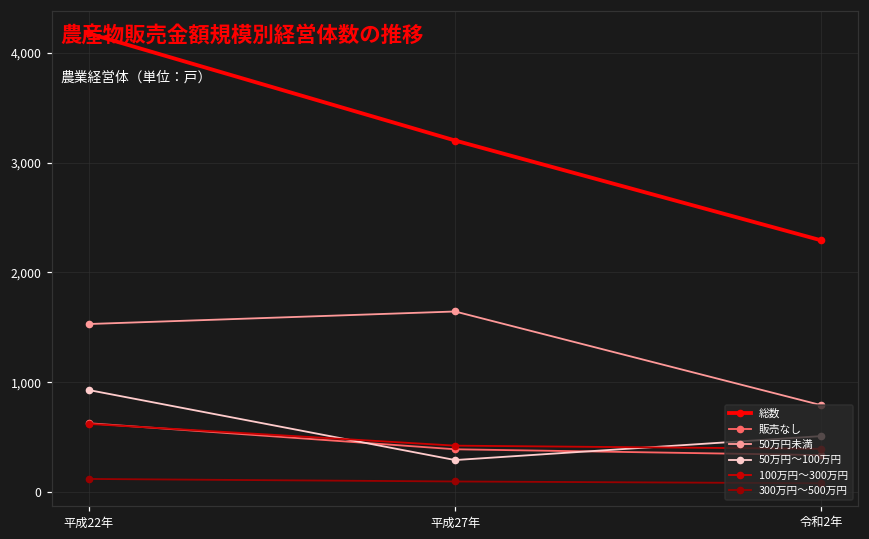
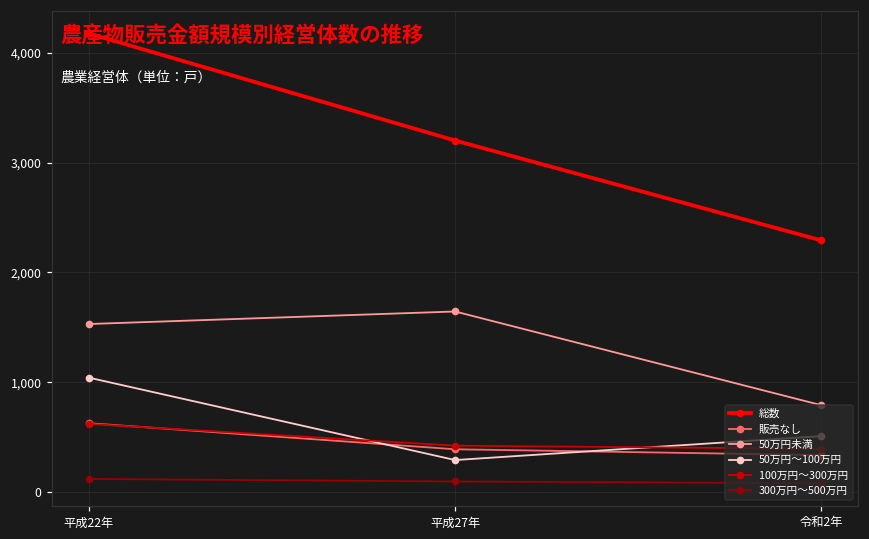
50万円～100万円, 平成22年: 900 -> 1,000
